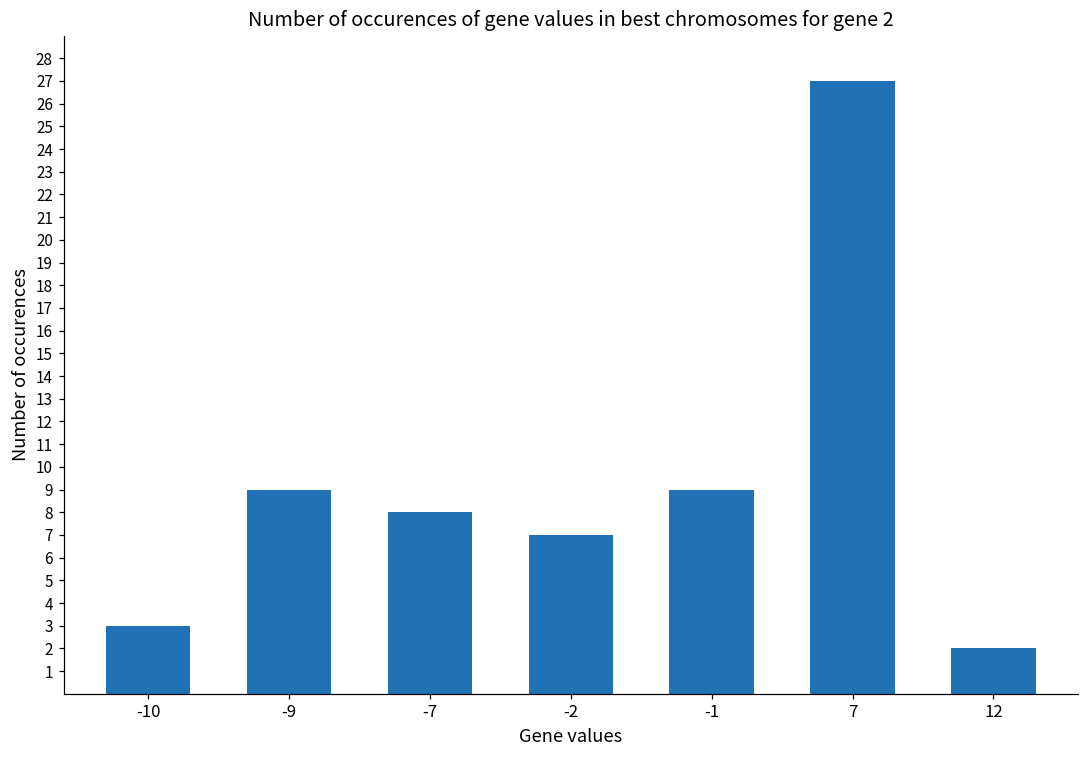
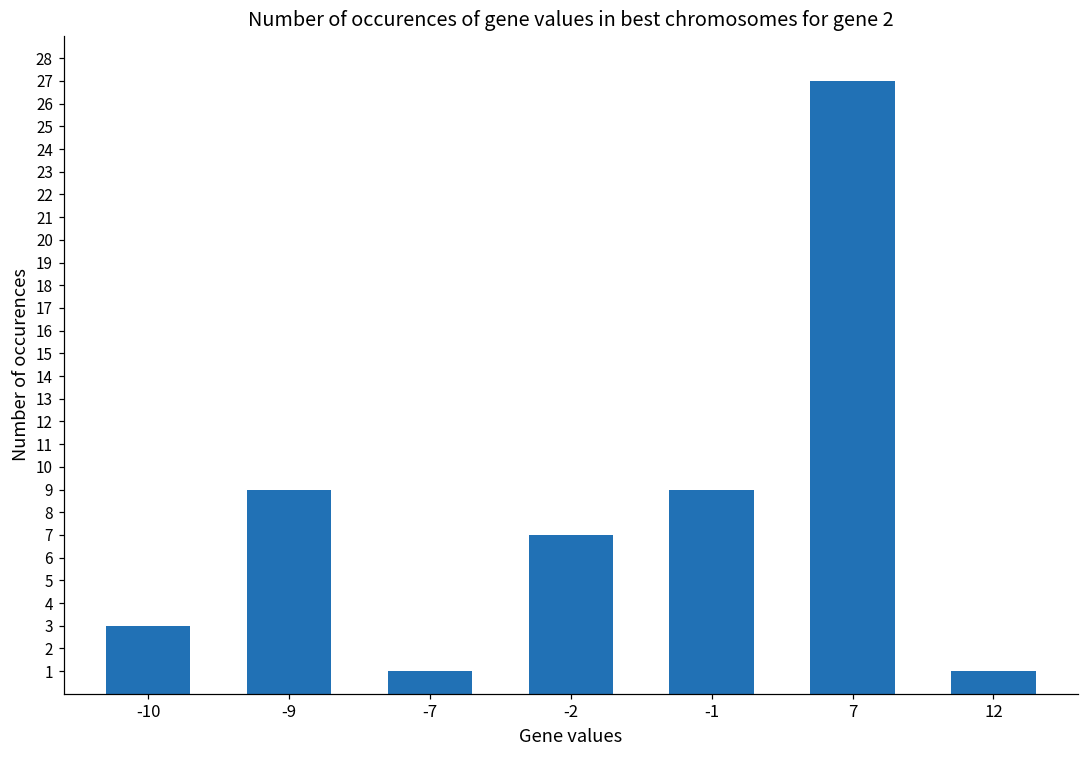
-7: 8 -> 1
12: 2 -> 1
